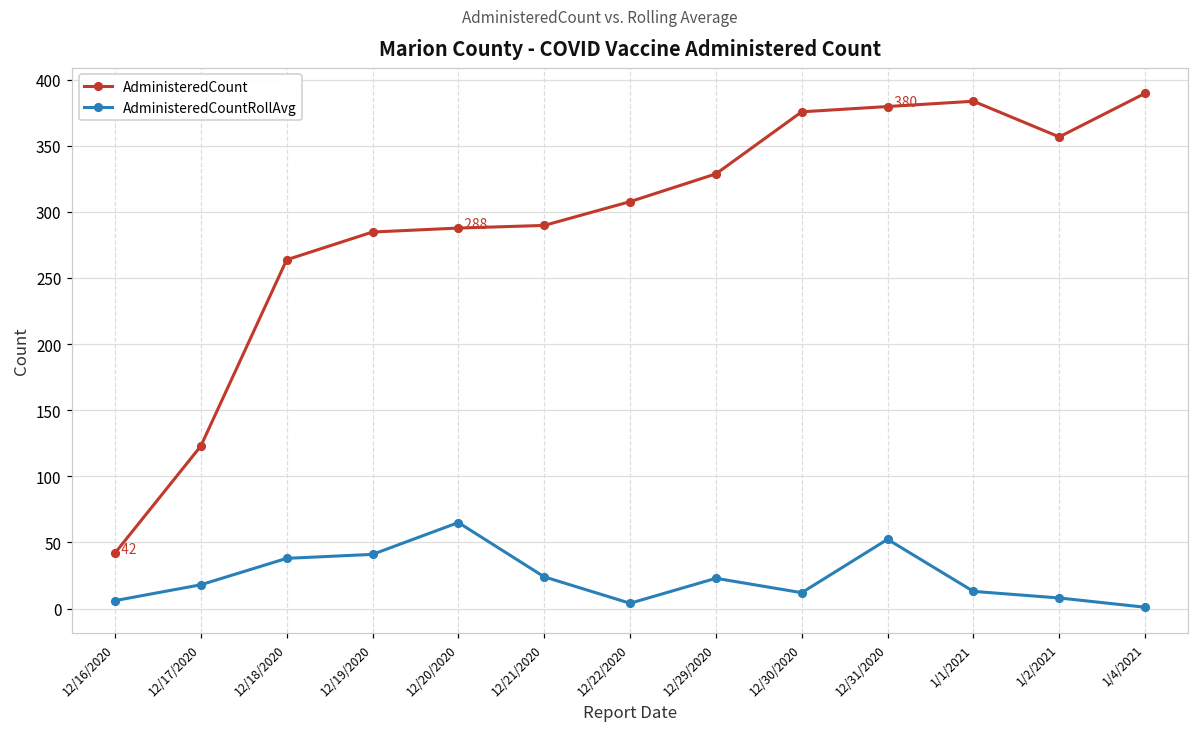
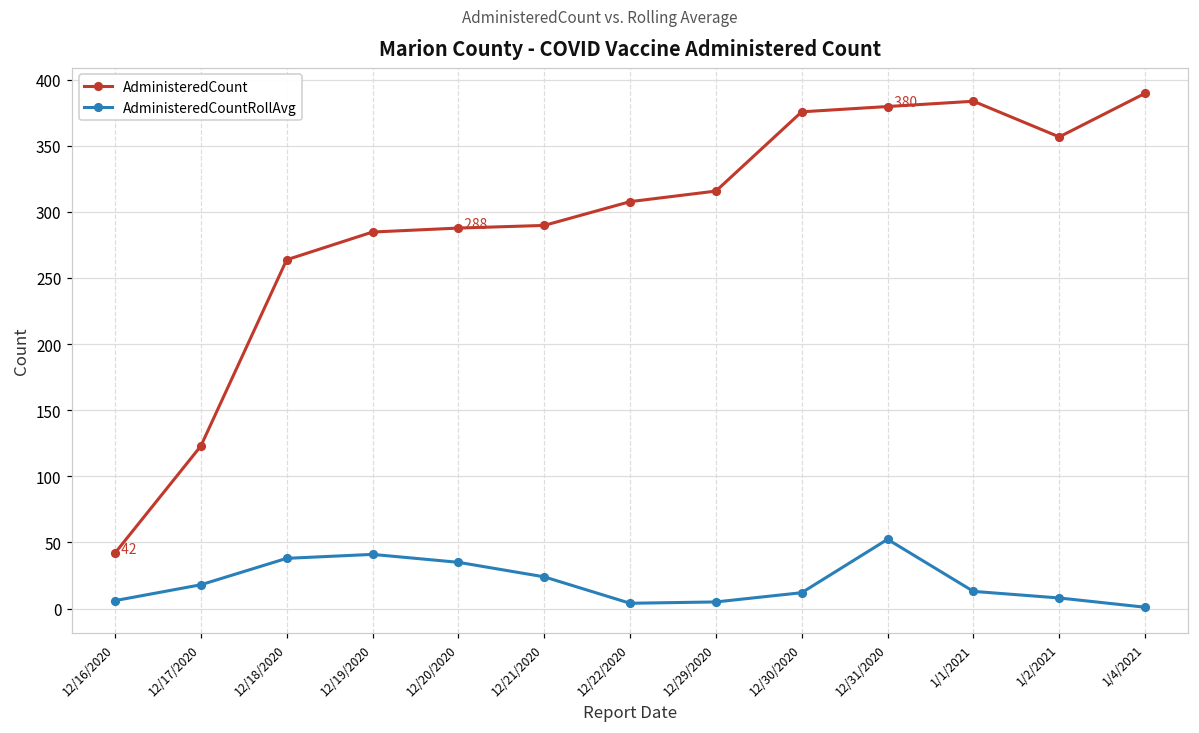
AdministeredCountRollAvg, 12/20/2020: 65 -> 35
AdministeredCount, 12/29/2020: 329 -> 316
AdministeredCountRollAvg, 12/29/2020: 23 -> 5
